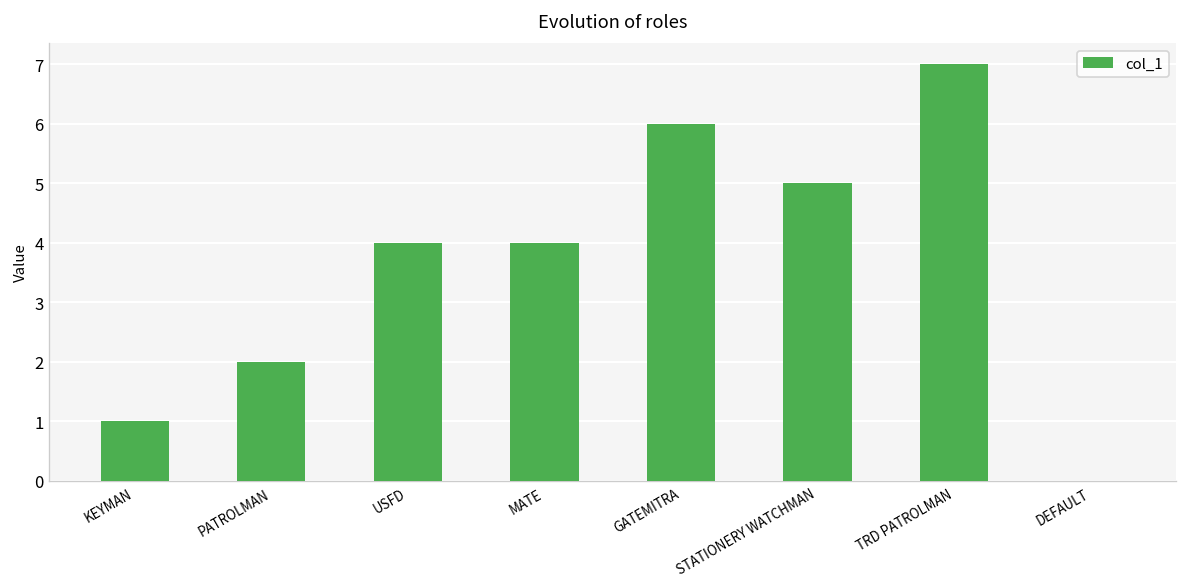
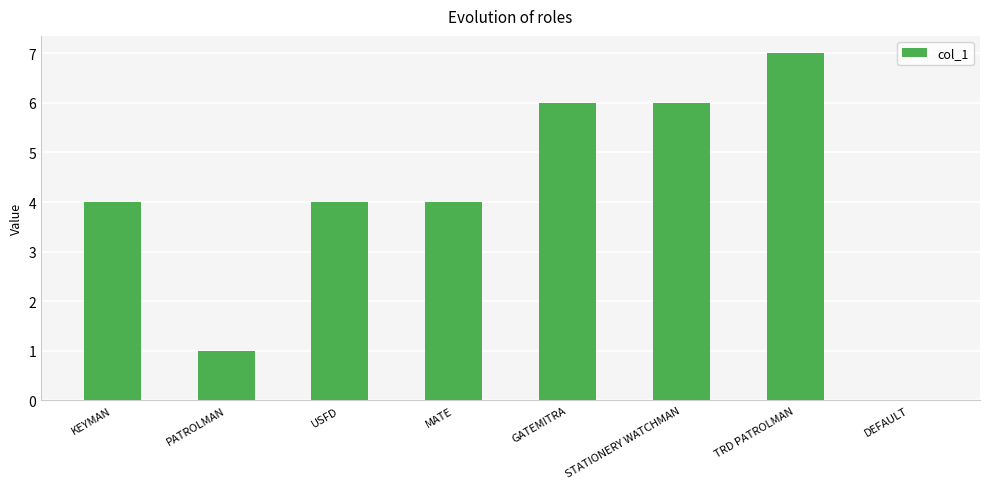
KEYMAN: 1 -> 4
PATROLMAN: 2 -> 1
STATIONERY WATCHMAN: 5 -> 6
